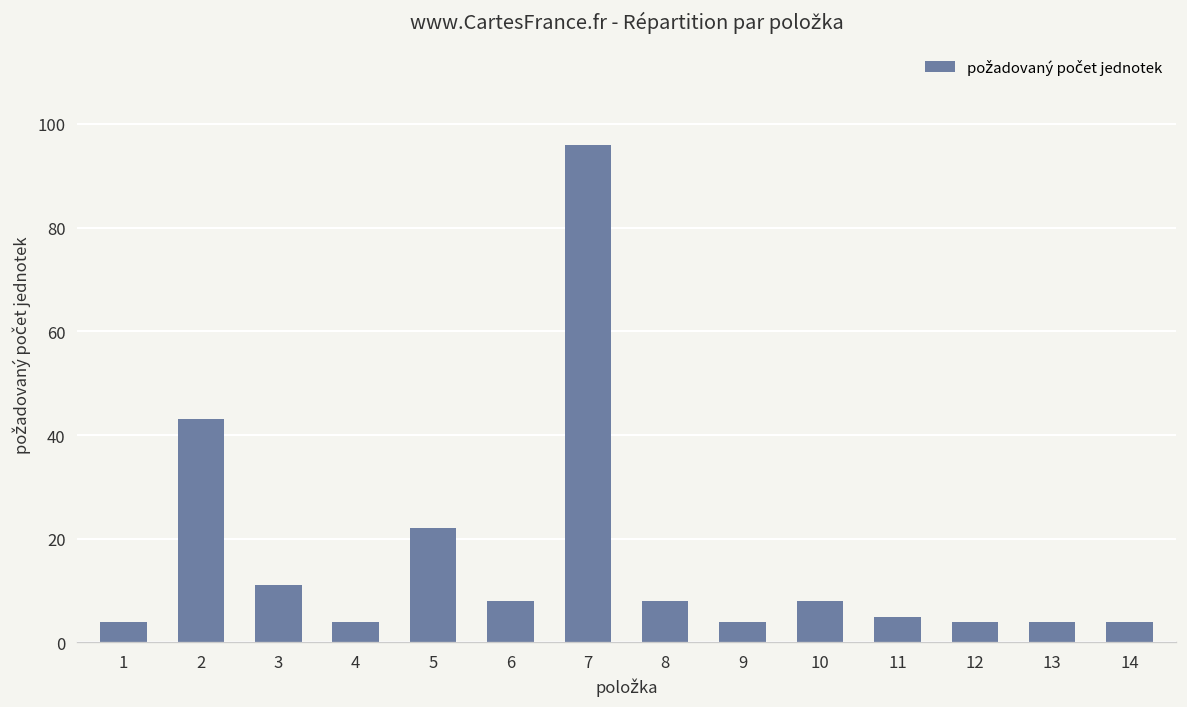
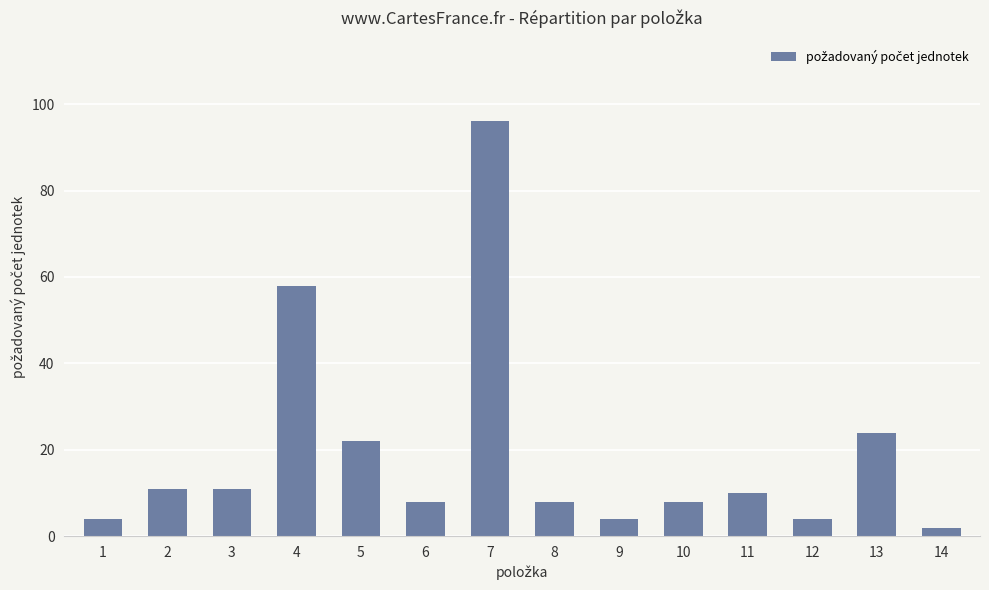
2: 43 -> 11
4: 4 -> 58
11: 5 -> 10
13: 4 -> 24
14: 4 -> 2
